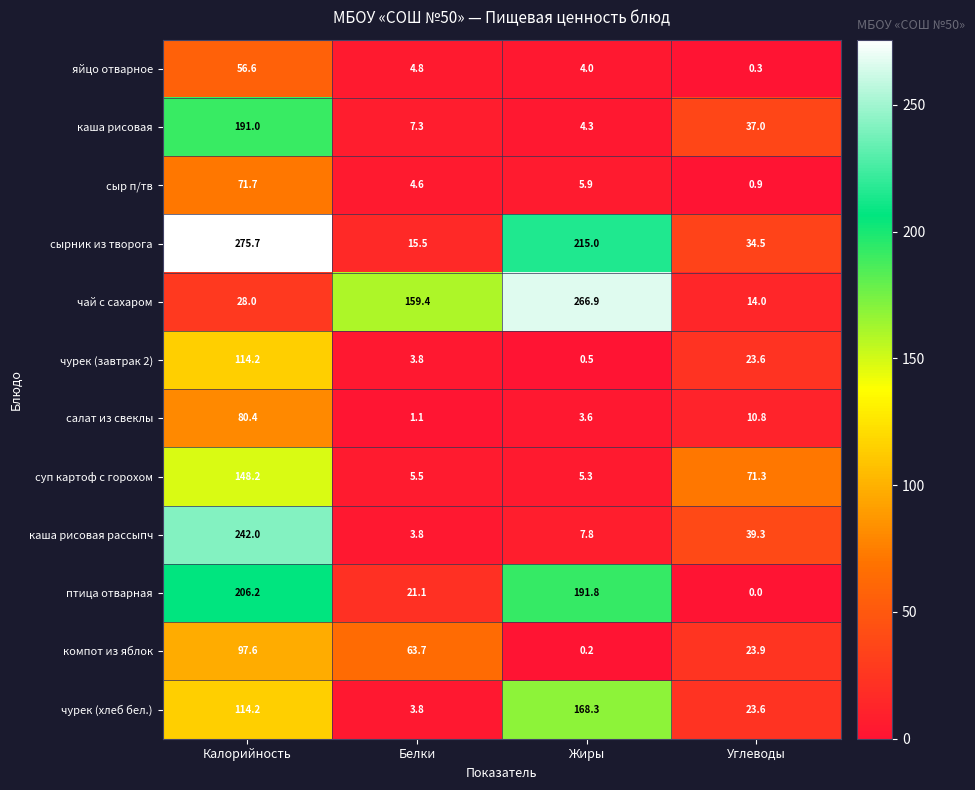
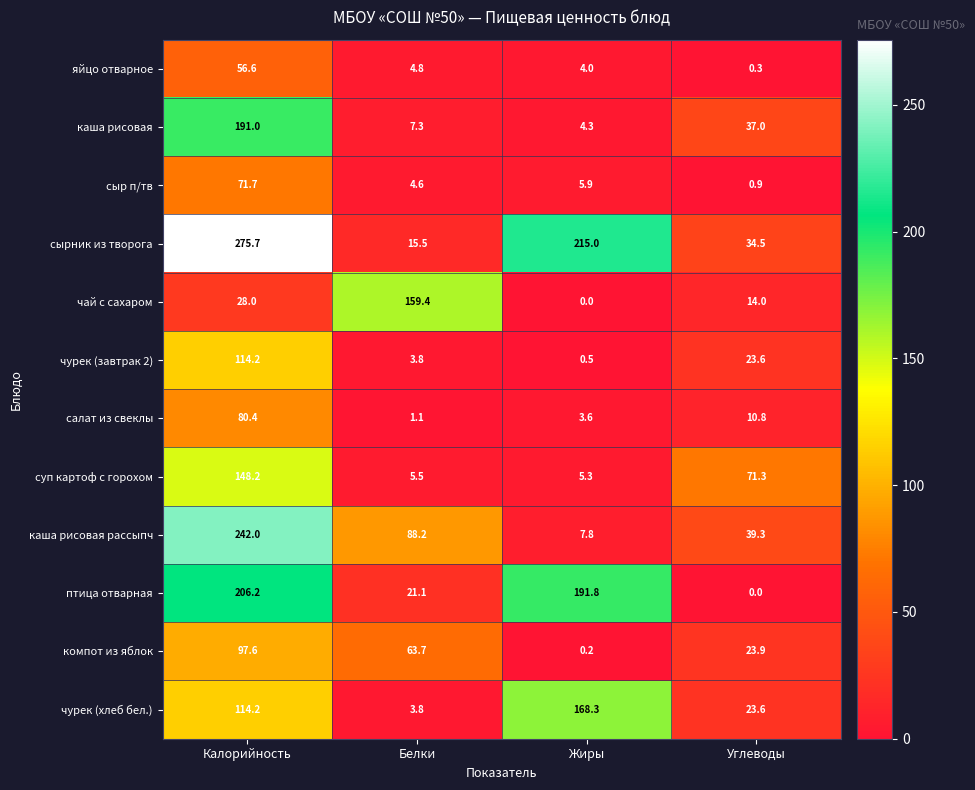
чай с сахаром, Жиры: 266.9 -> 0.0
каша рисовая рассыпч, Белки: 3.8 -> 88.2
